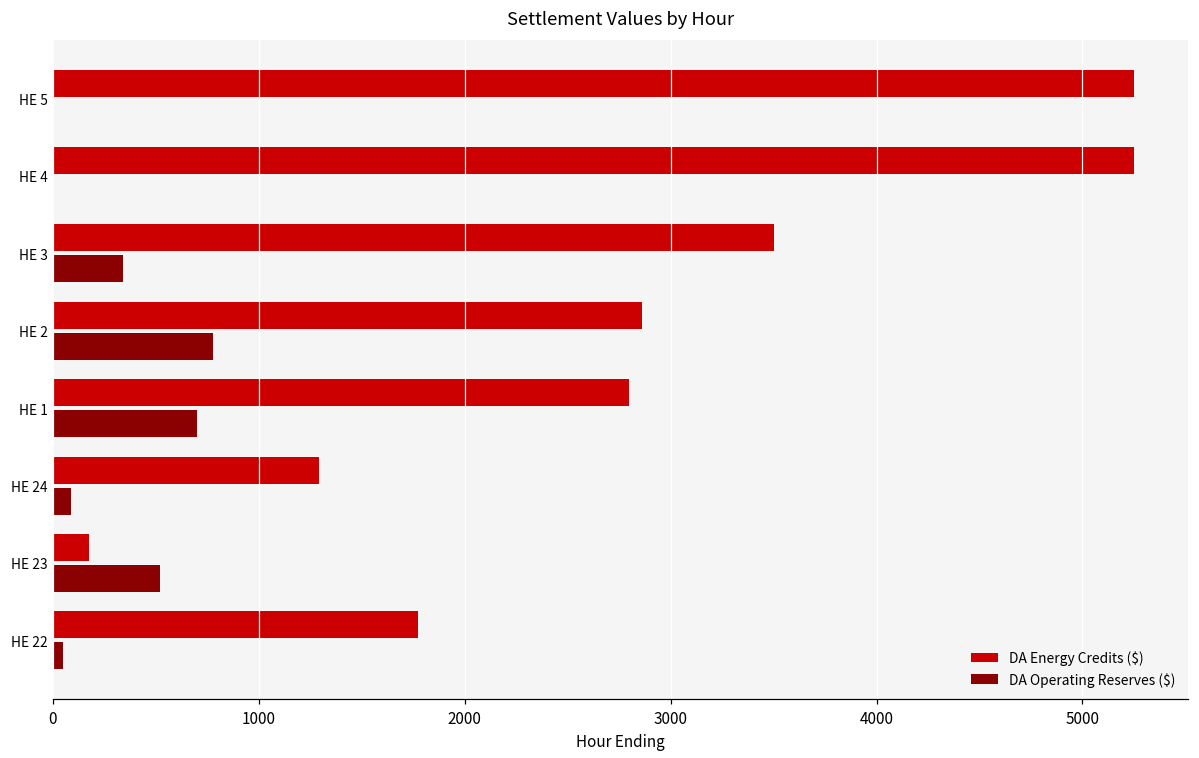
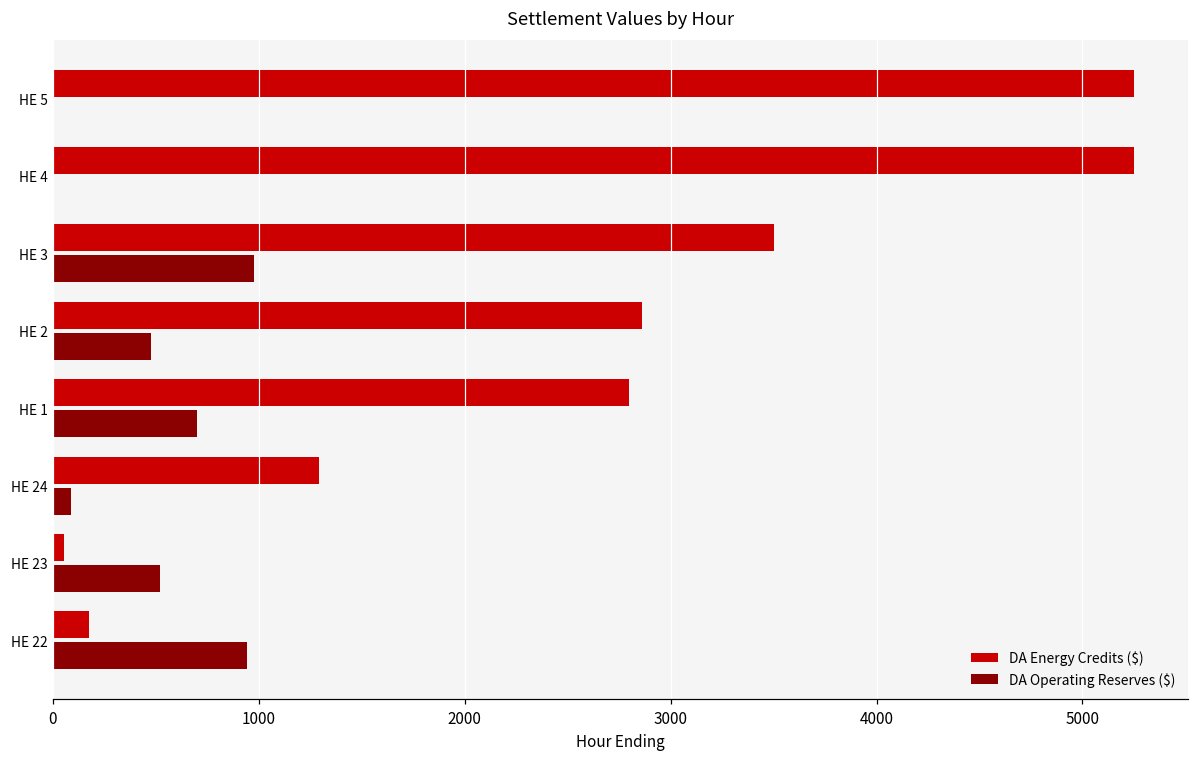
DA Operating Reserves ($), HE 3: 340 -> 970
DA Operating Reserves ($), HE 2: 780 -> 480
DA Energy Credits ($), HE 23: 180 -> 50
DA Energy Credits ($), HE 22: 1770 -> 180
DA Operating Reserves ($), HE 22: 50 -> 940
